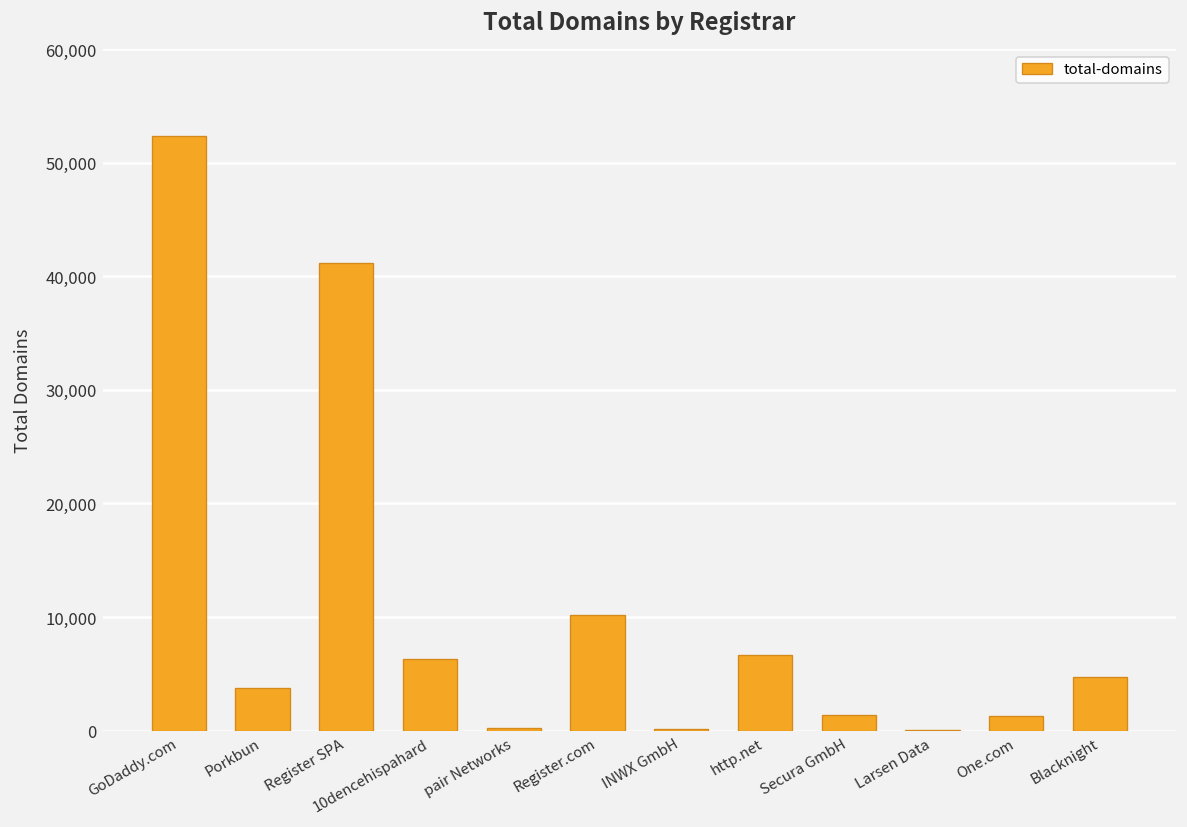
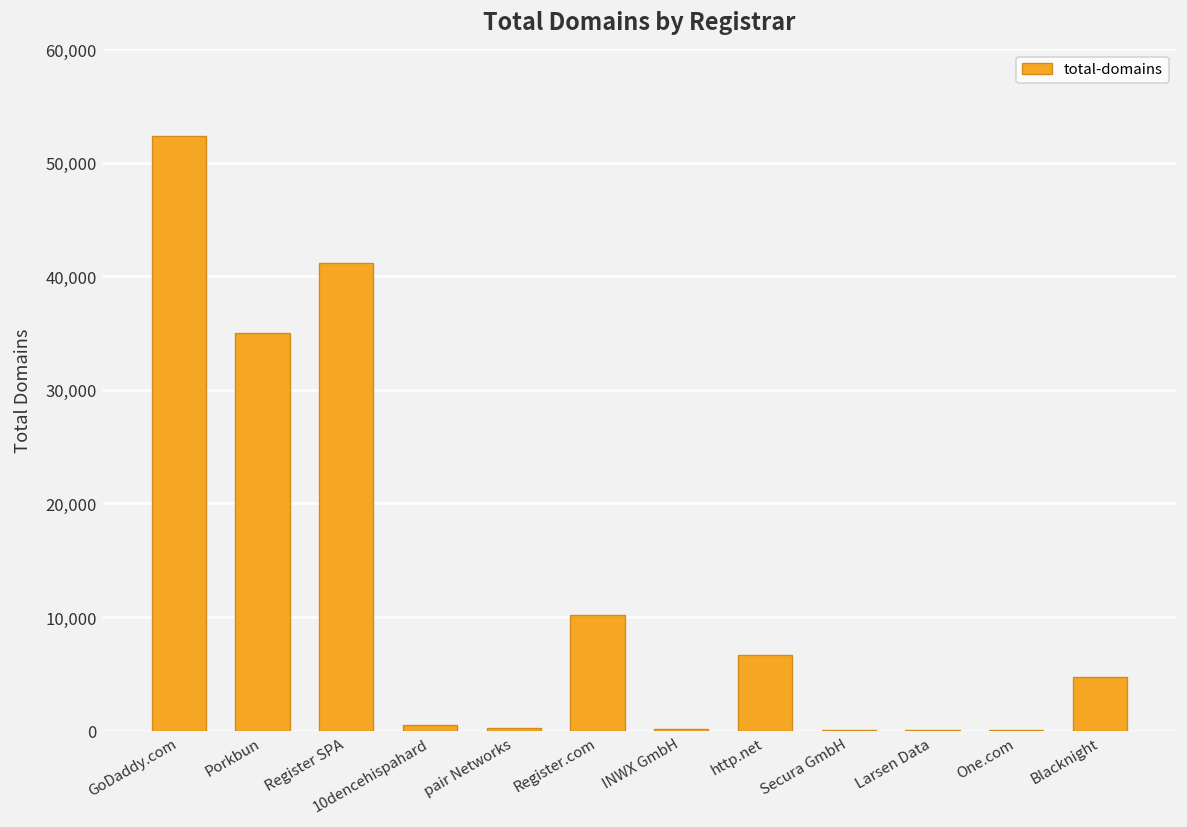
Porkbun: 4,000 -> 35,000
10dencehispahard: 6,000 -> 0
Secura GmbH: 1,000 -> 0
One.com: 1,000 -> 0
